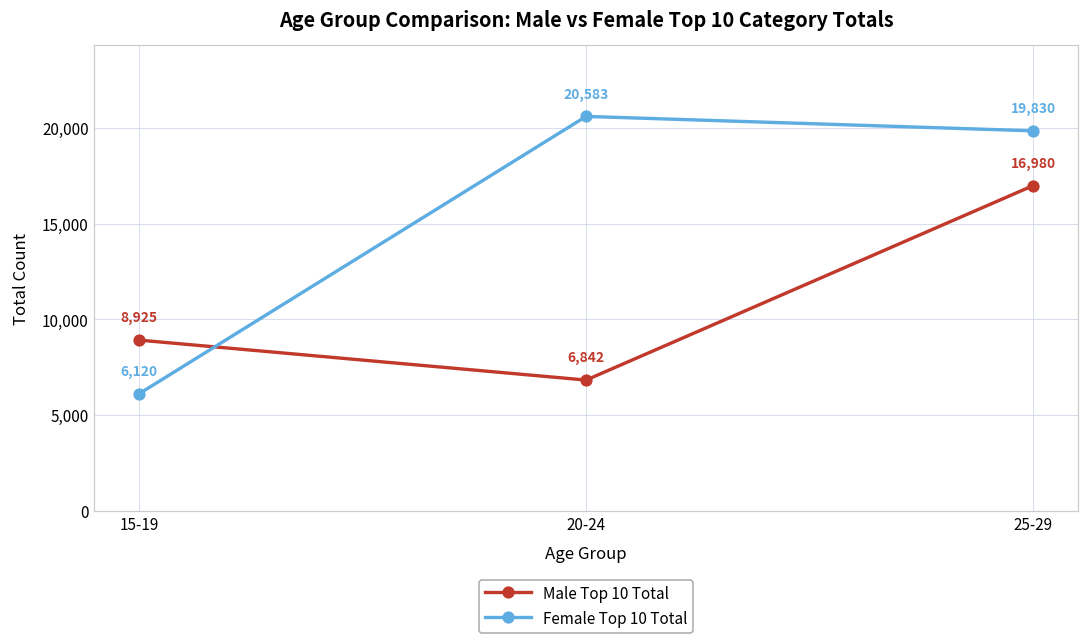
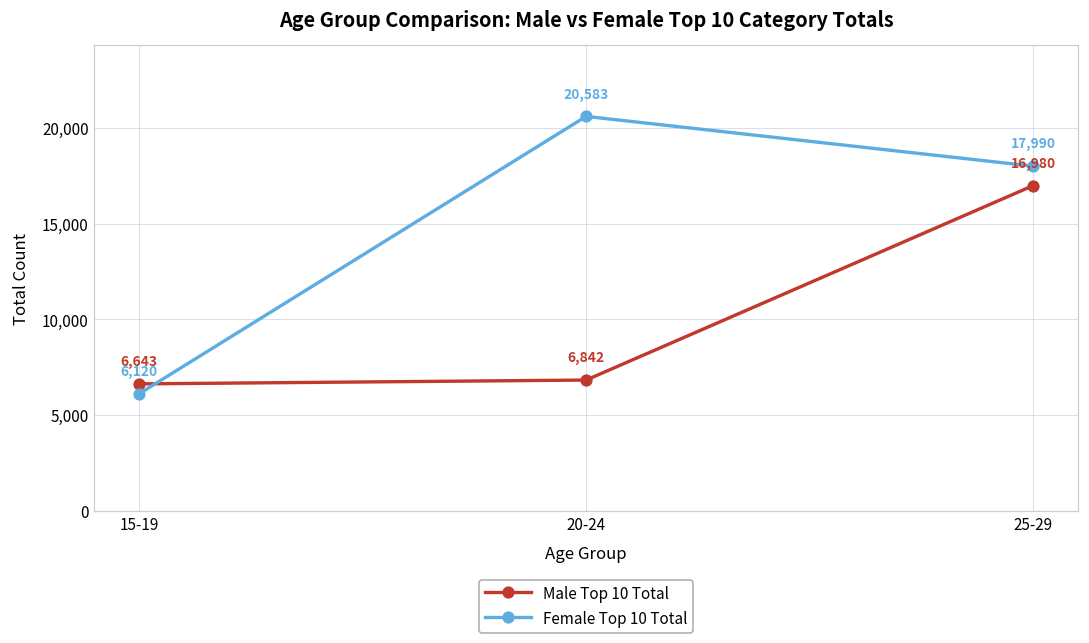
Male Top 10 Total, 15-19: 8,925 -> 6,643
Female Top 10 Total, 25-29: 19,830 -> 17,990
